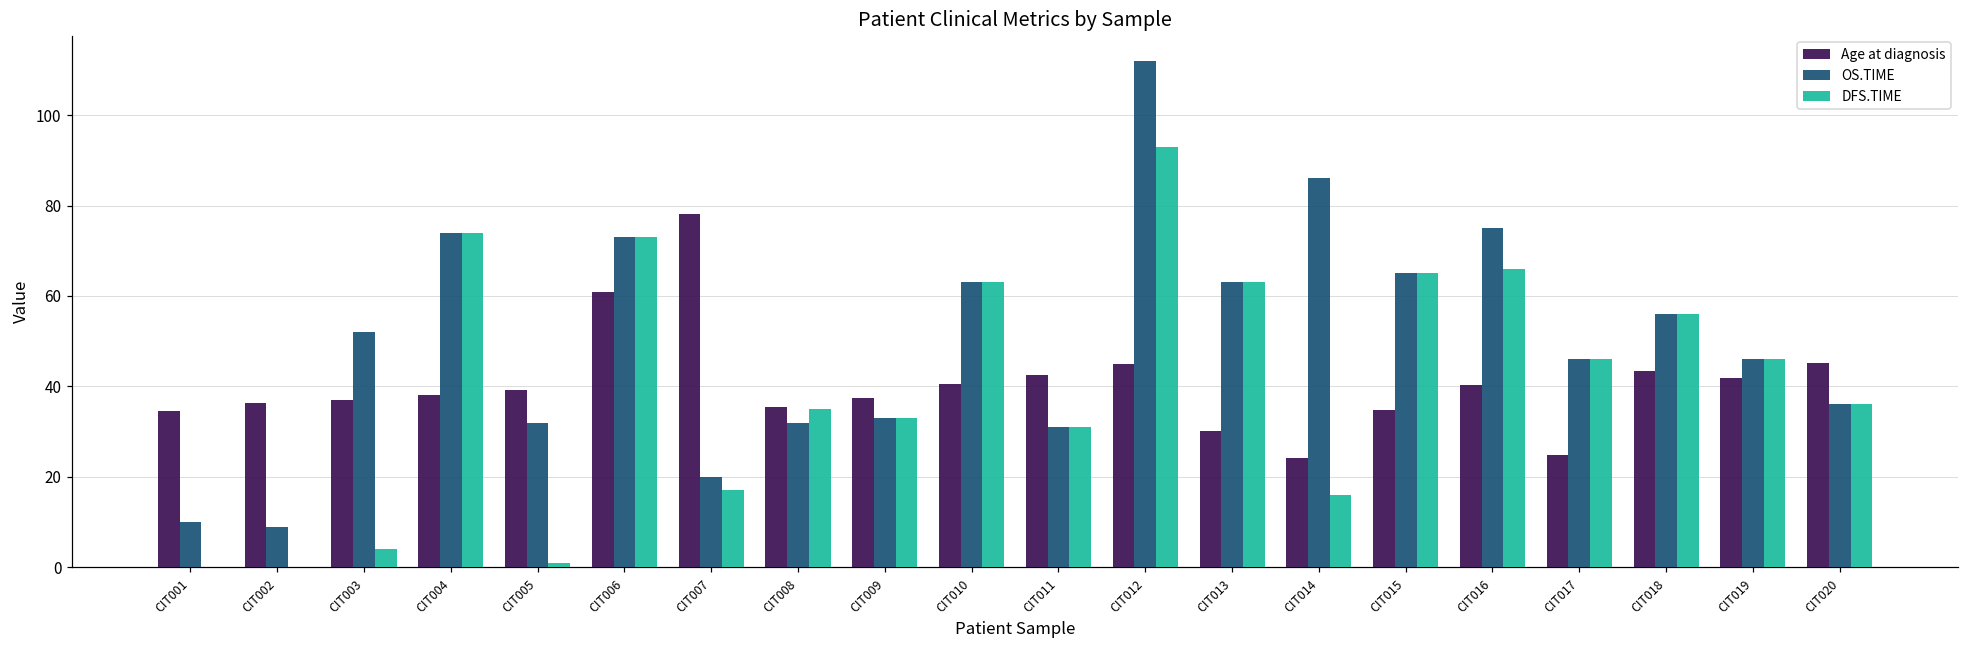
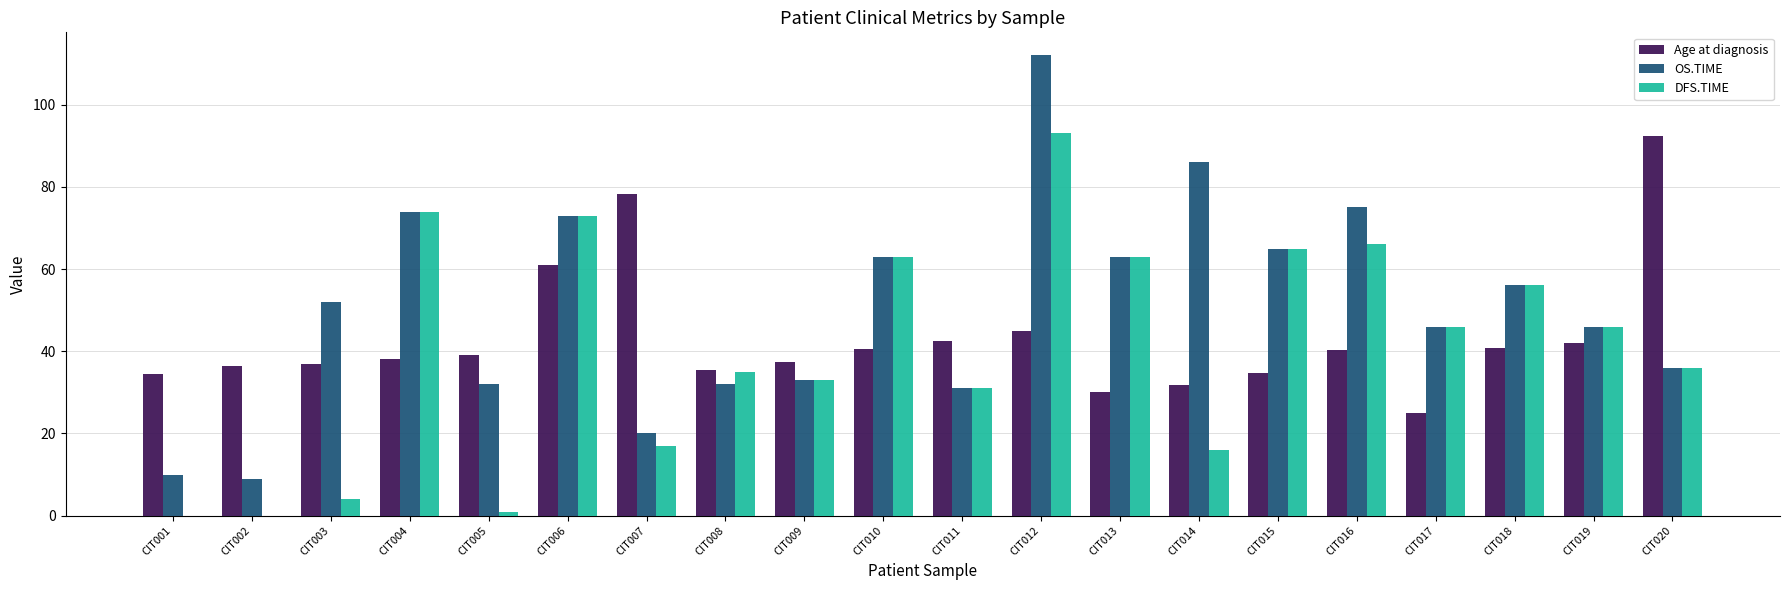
Age at diagnosis, CIT014: 24 -> 32
Age at diagnosis, CIT018: 43 -> 41
Age at diagnosis, CIT020: 45 -> 92
